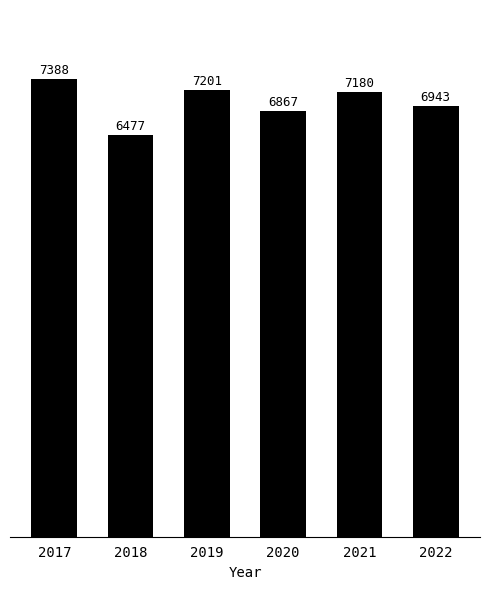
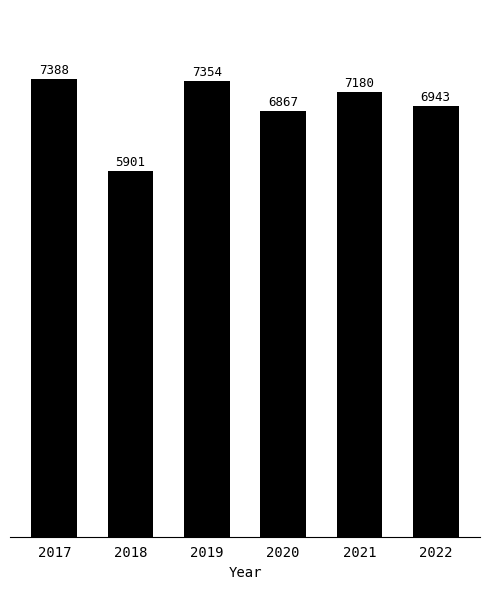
2018: 6477 -> 5901
2019: 7201 -> 7354
